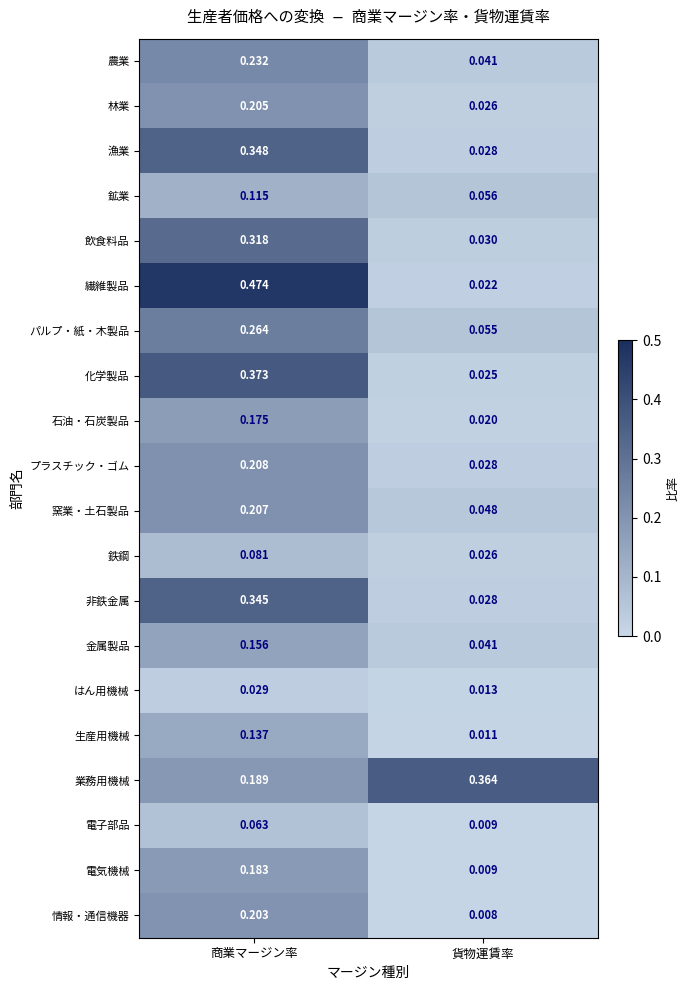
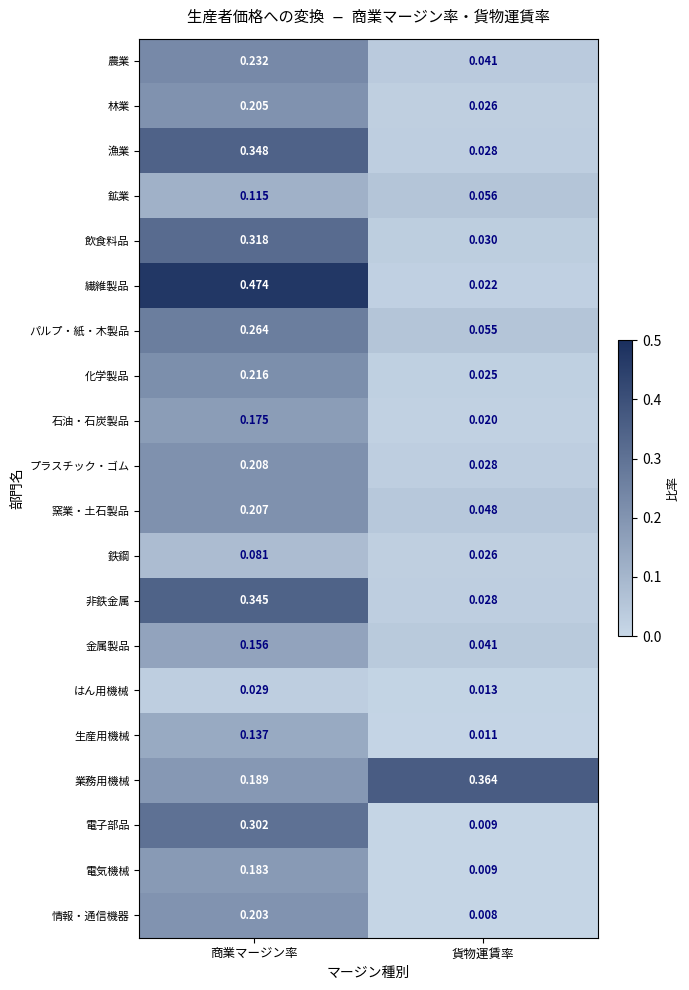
化学製品, 商業マージン率: 0.373 -> 0.216
電子部品, 商業マージン率: 0.063 -> 0.302
